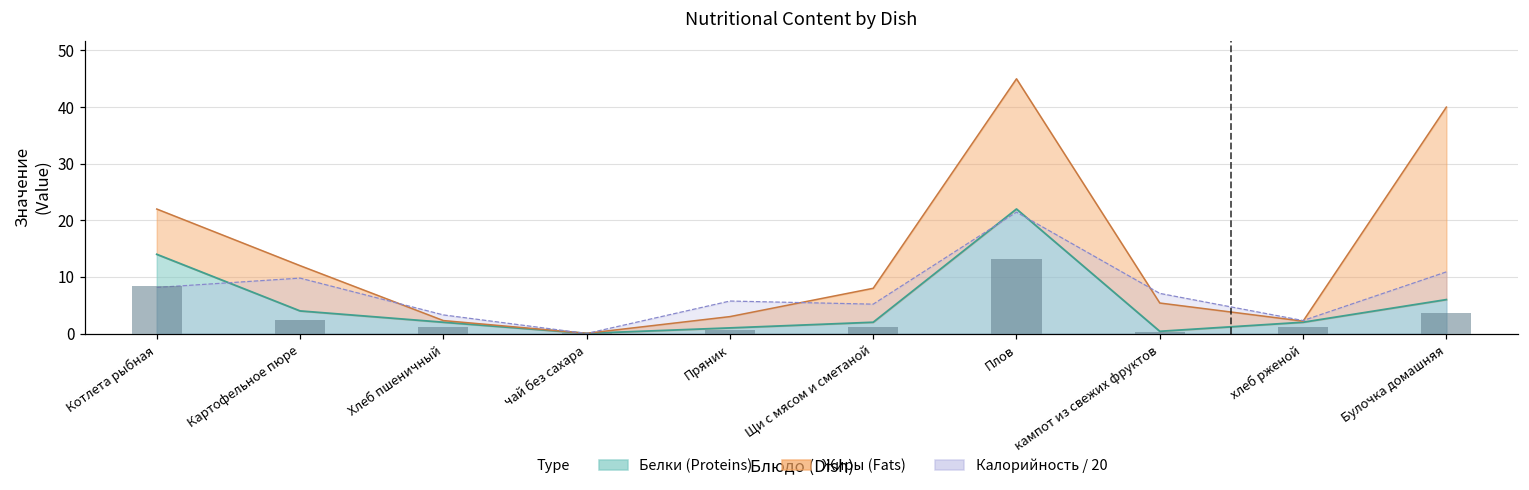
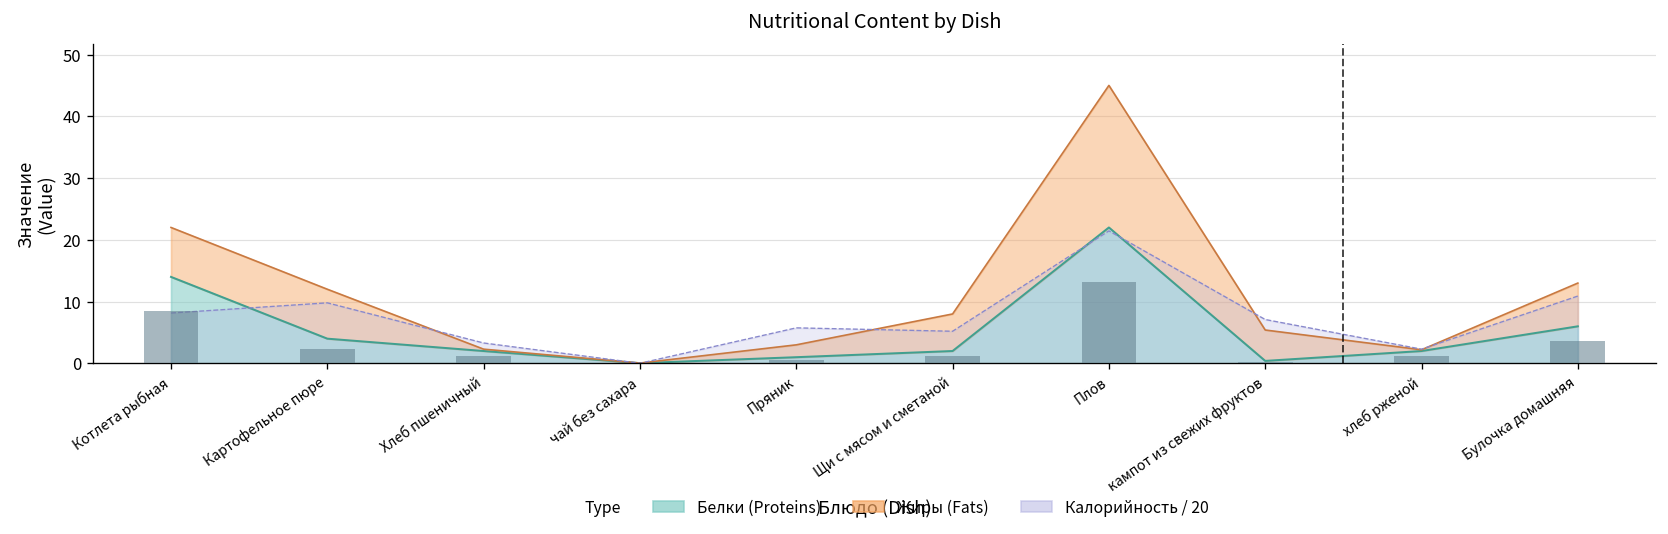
Жиры (Fats), Булочка домашняя: 34 -> 7
